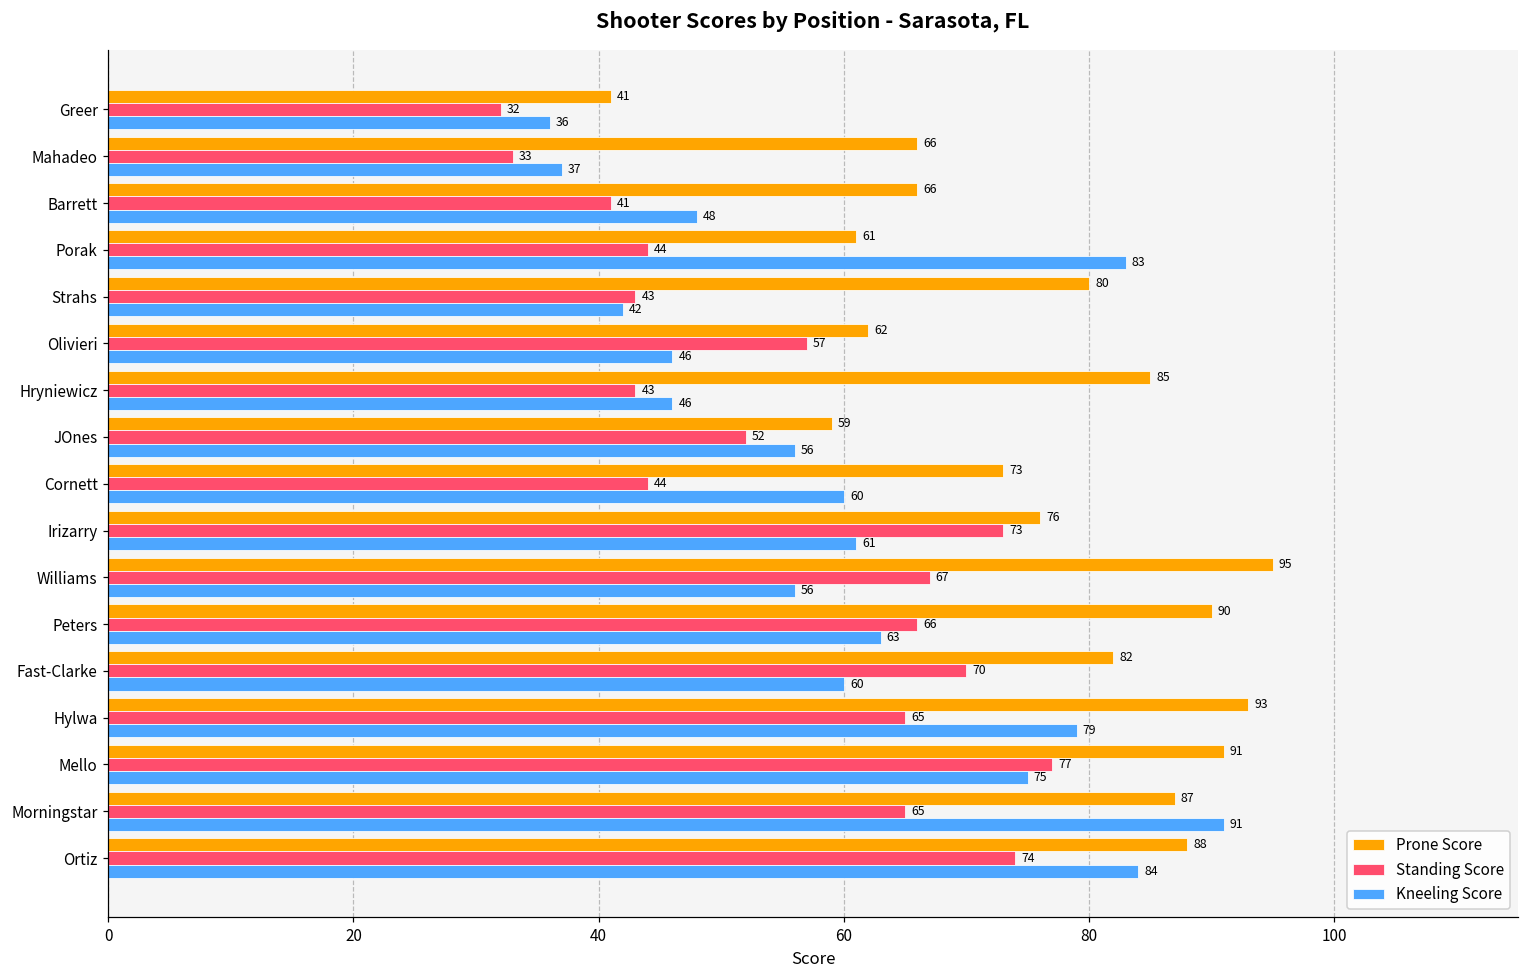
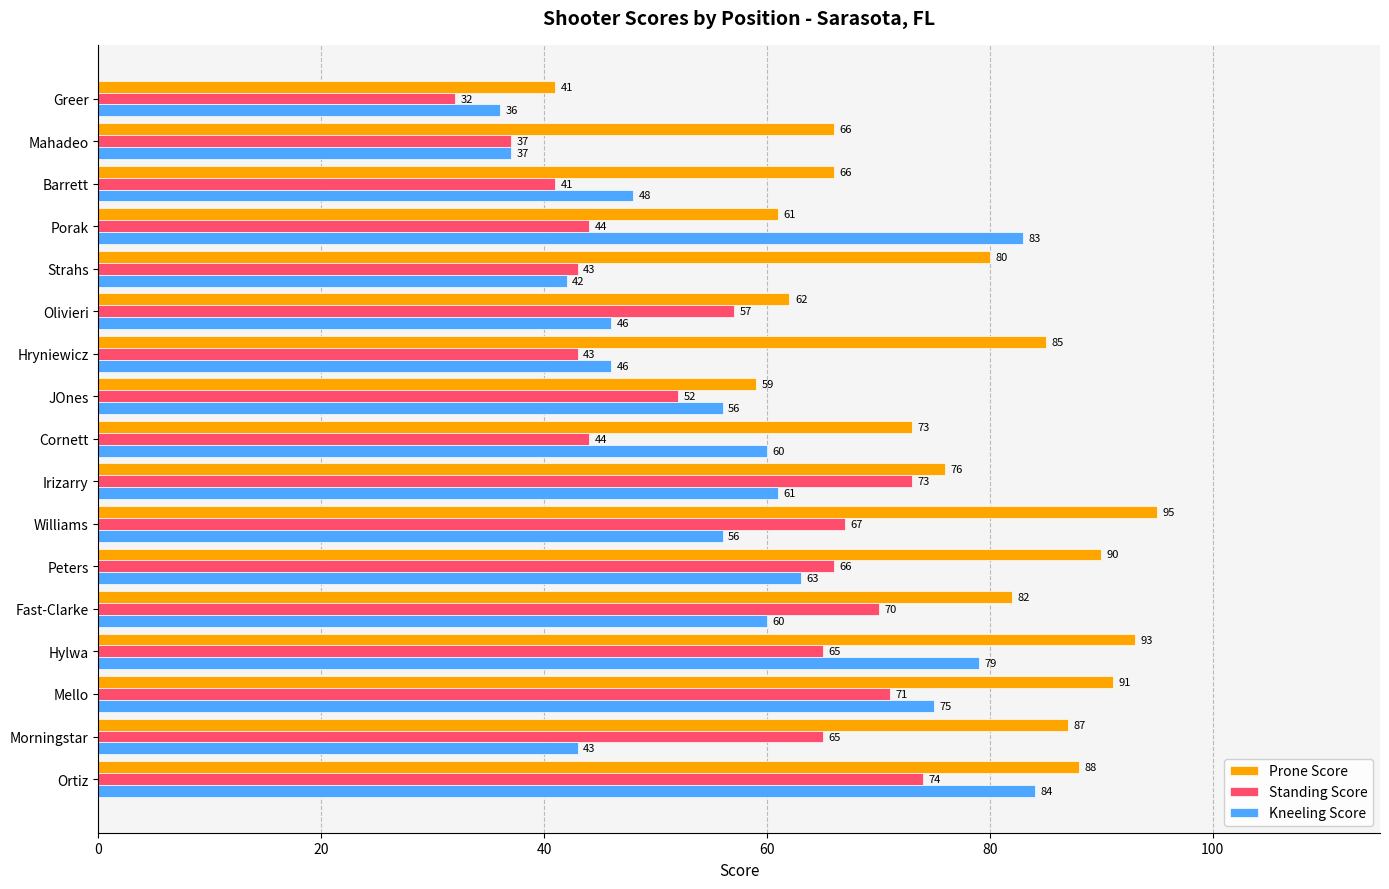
Standing Score, Mahadeo: 33 -> 37
Standing Score, Mello: 77 -> 71
Kneeling Score, Morningstar: 91 -> 43
